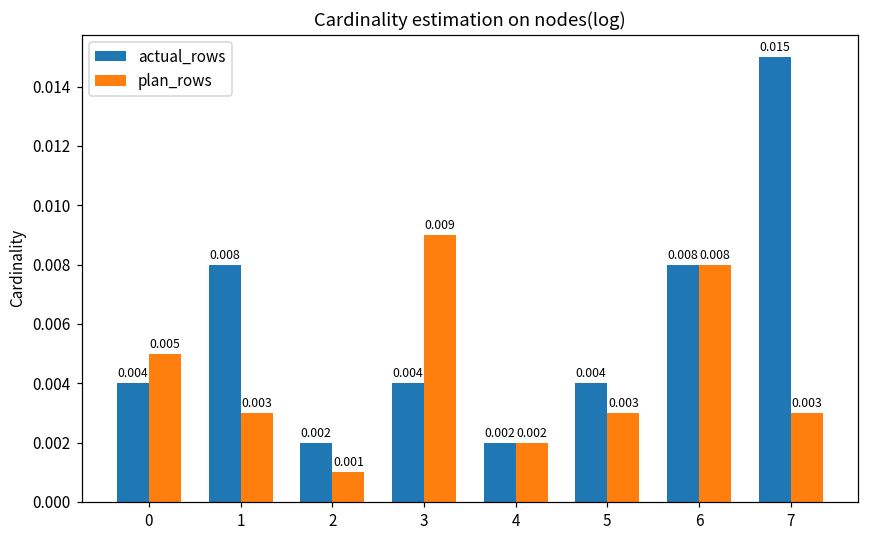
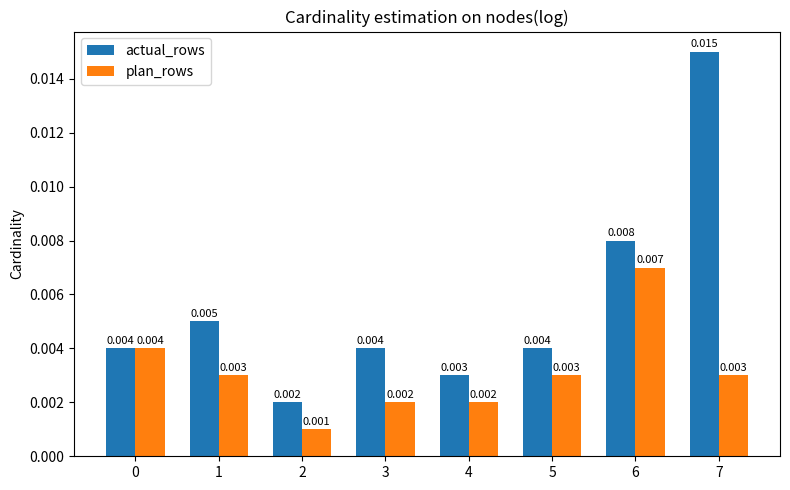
plan_rows, 0: 0.005 -> 0.004
actual_rows, 1: 0.008 -> 0.005
plan_rows, 3: 0.009 -> 0.002
actual_rows, 4: 0.002 -> 0.003
plan_rows, 6: 0.008 -> 0.007
